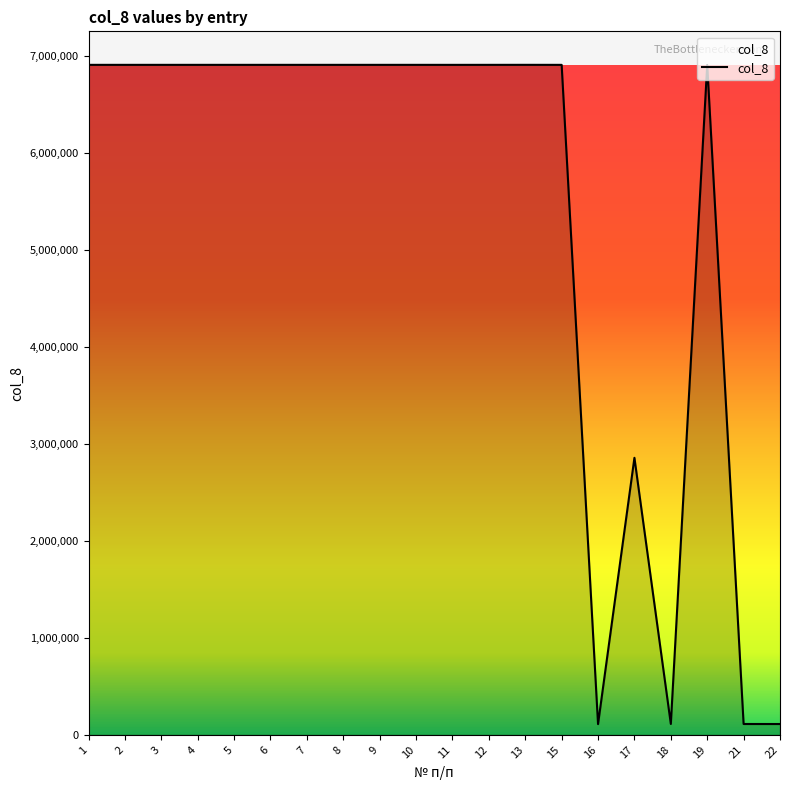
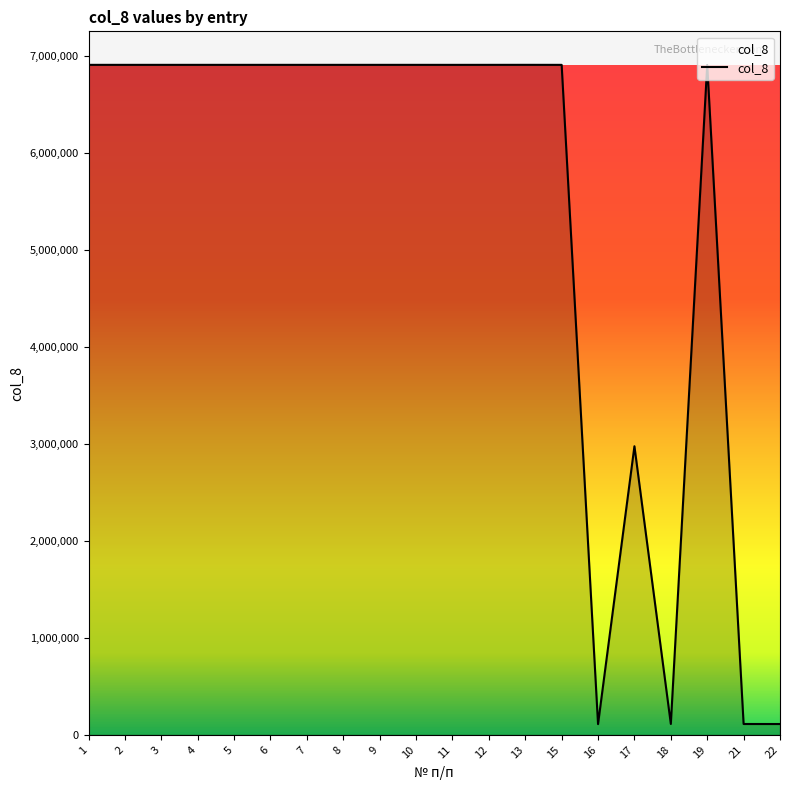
17: 2,900,000 -> 3,000,000
